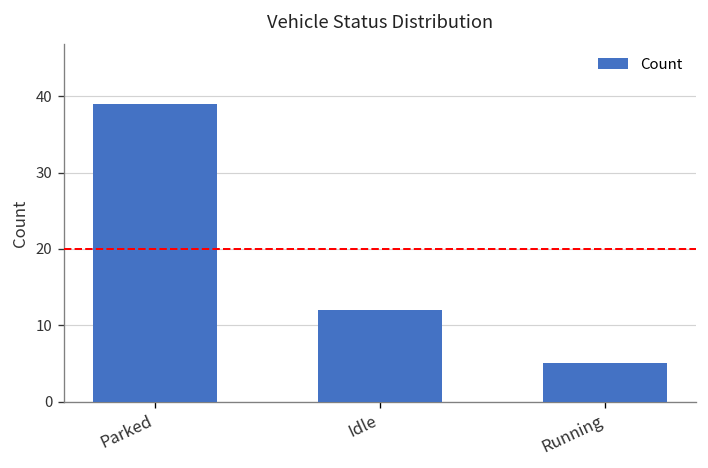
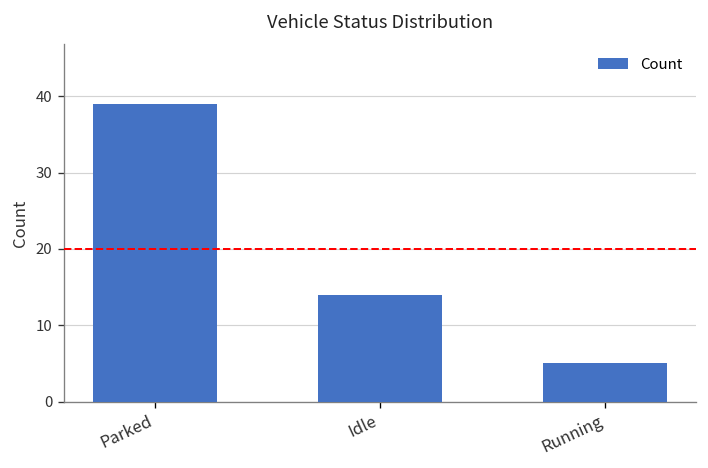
Idle: 12 -> 14
